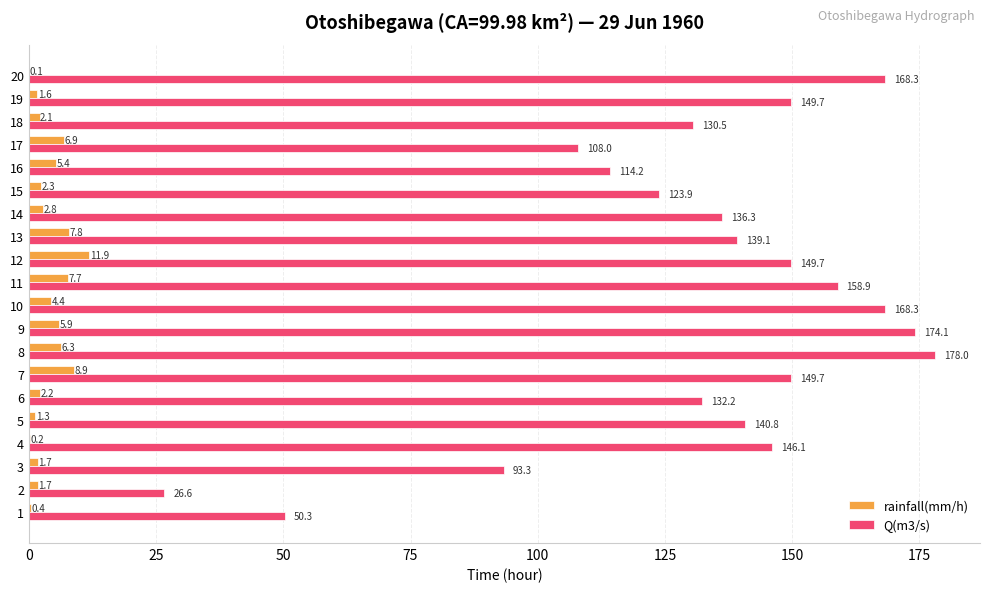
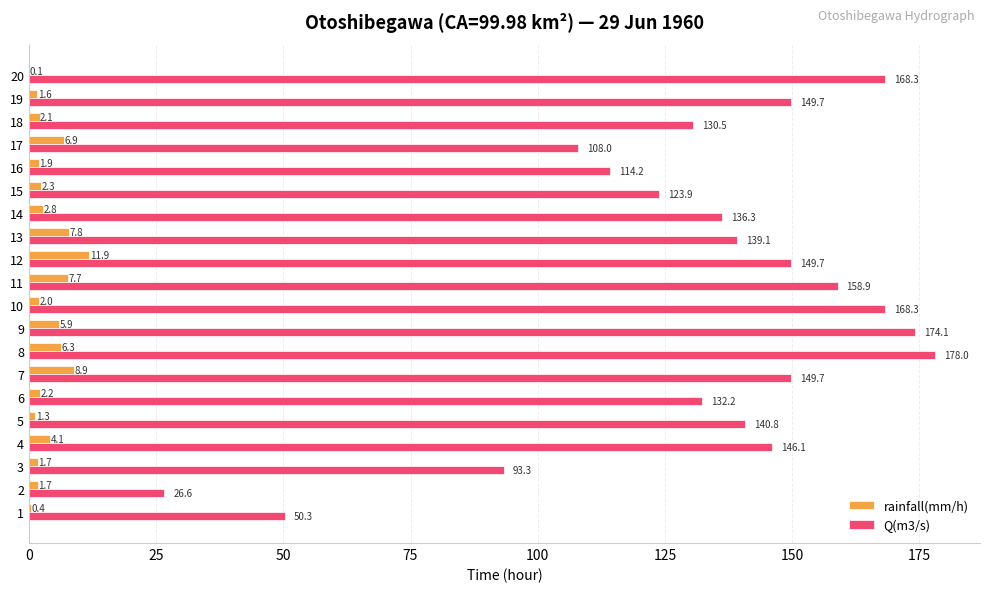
rainfall(mm/h), 16: 5.4 -> 1.9
rainfall(mm/h), 10: 4.4 -> 2.0
rainfall(mm/h), 4: 0.2 -> 4.1
